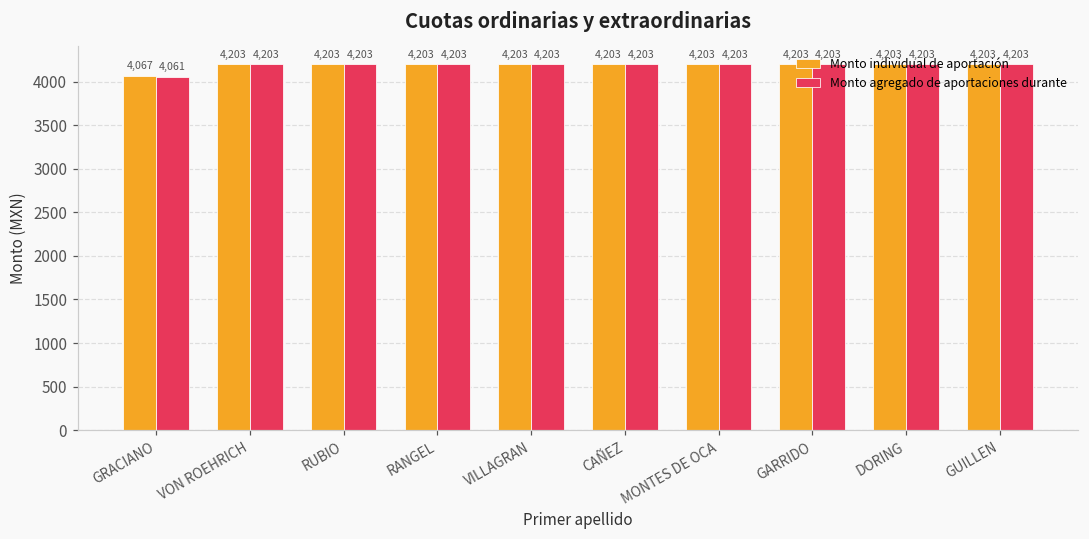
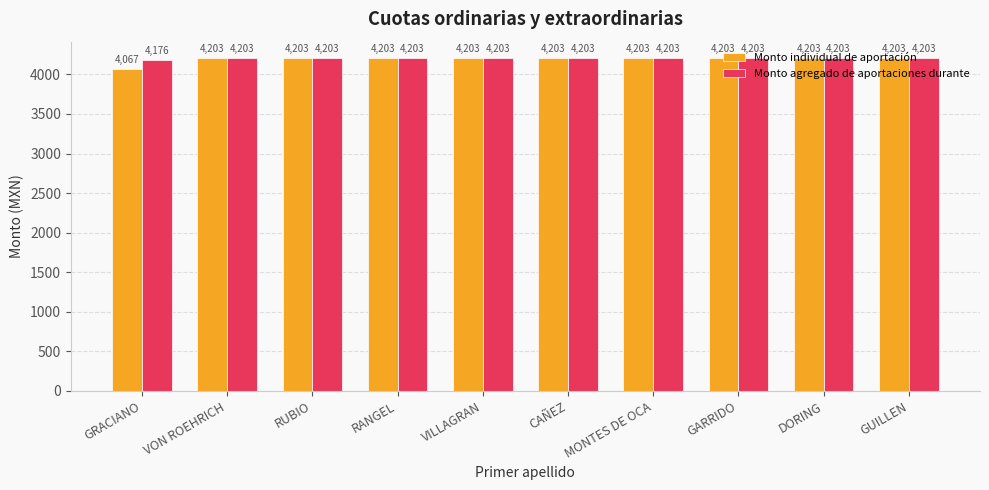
Monto agregado de aportaciones durante, GRACIANO: 4,061 -> 4,176
